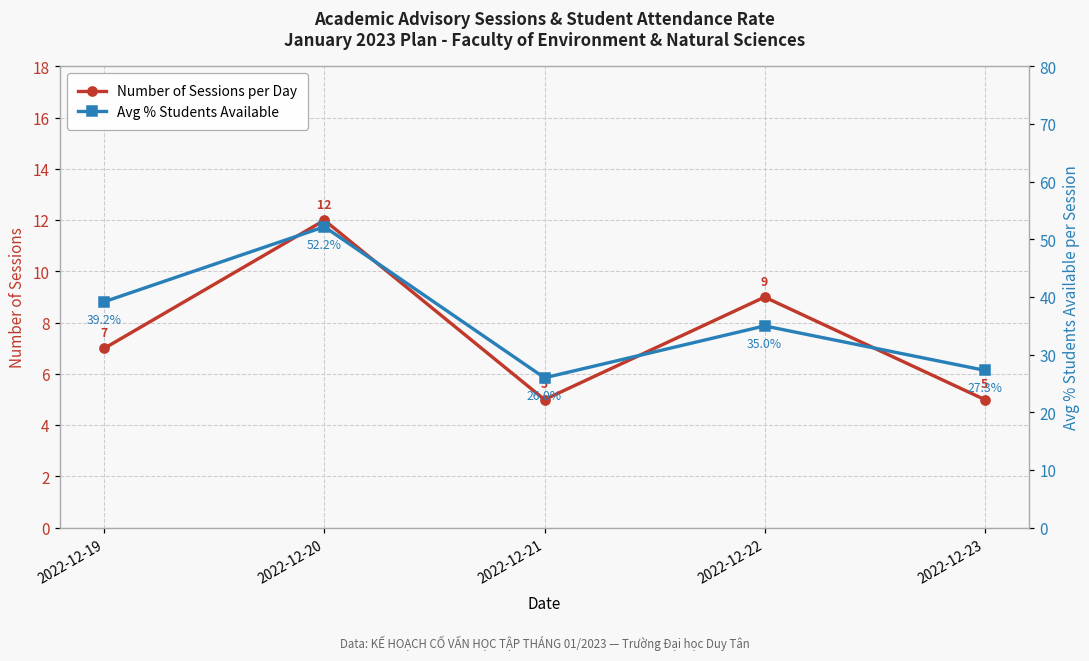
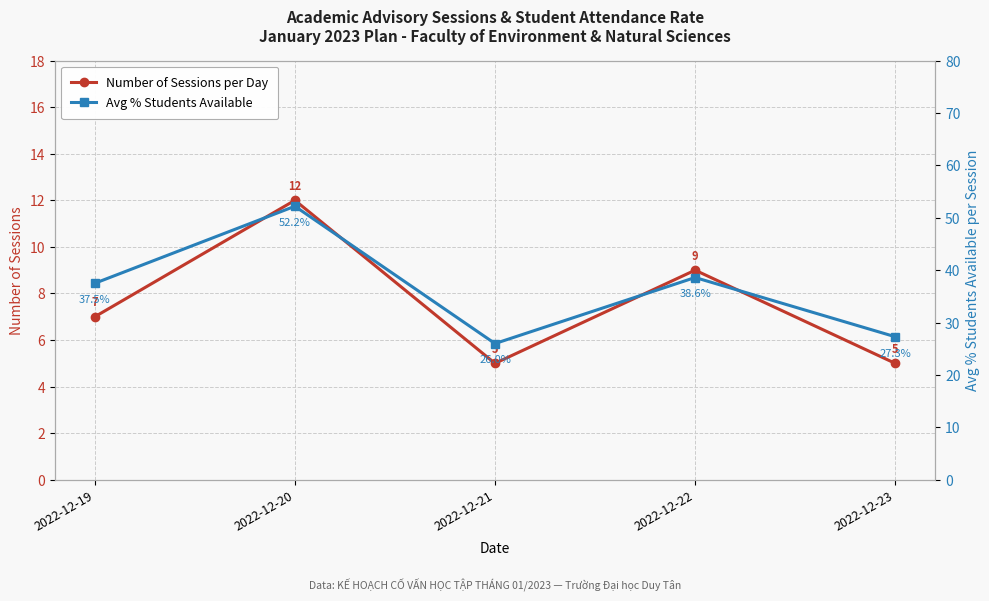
Avg % Students Available, 2022-12-19: 39.2% -> 37.5%
Avg % Students Available, 2022-12-22: 35.0% -> 38.6%
